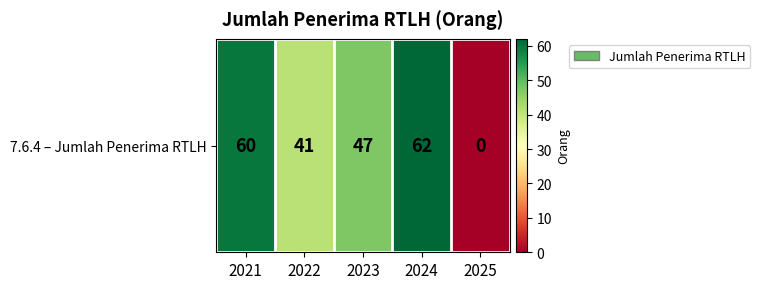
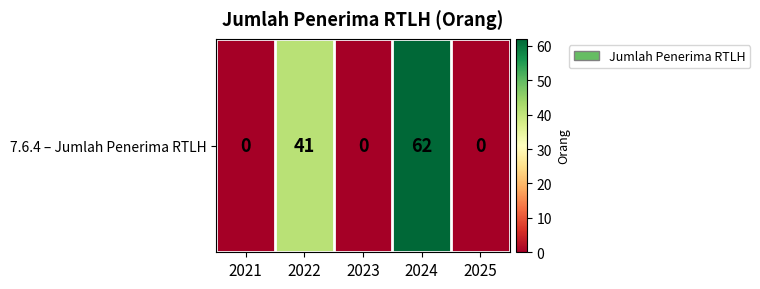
7.6.4 – Jumlah Penerima RTLH, 2021: 60 -> 0
7.6.4 – Jumlah Penerima RTLH, 2023: 47 -> 0
